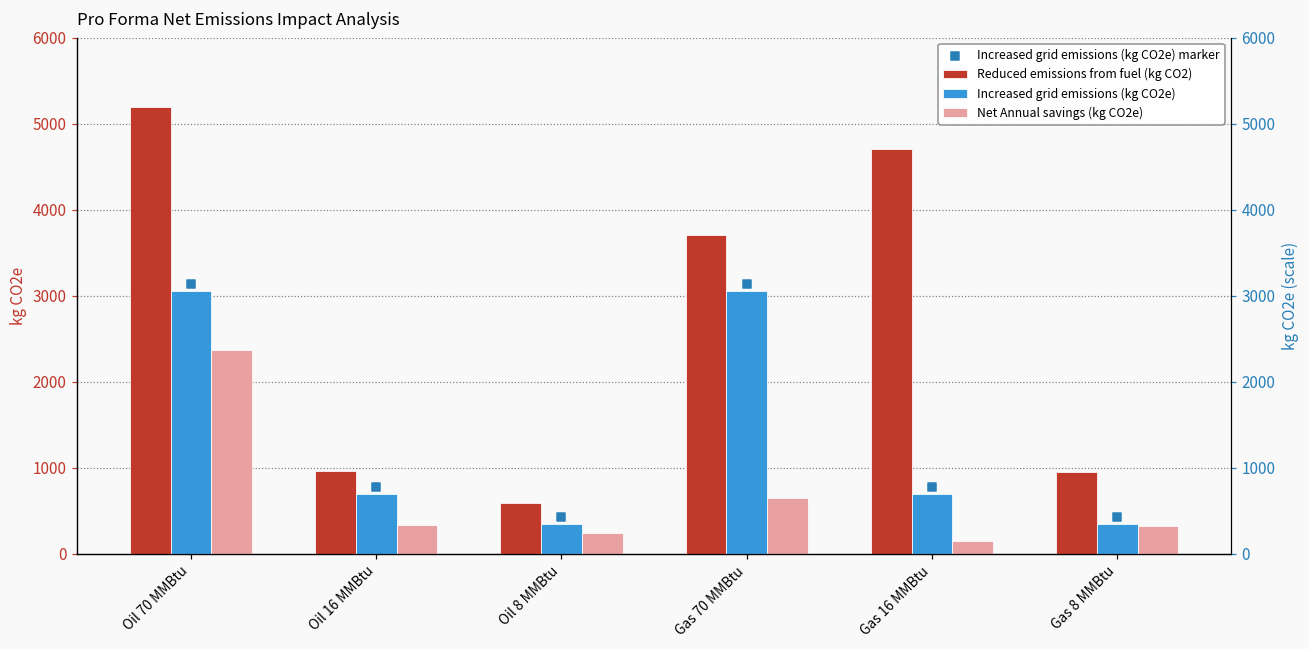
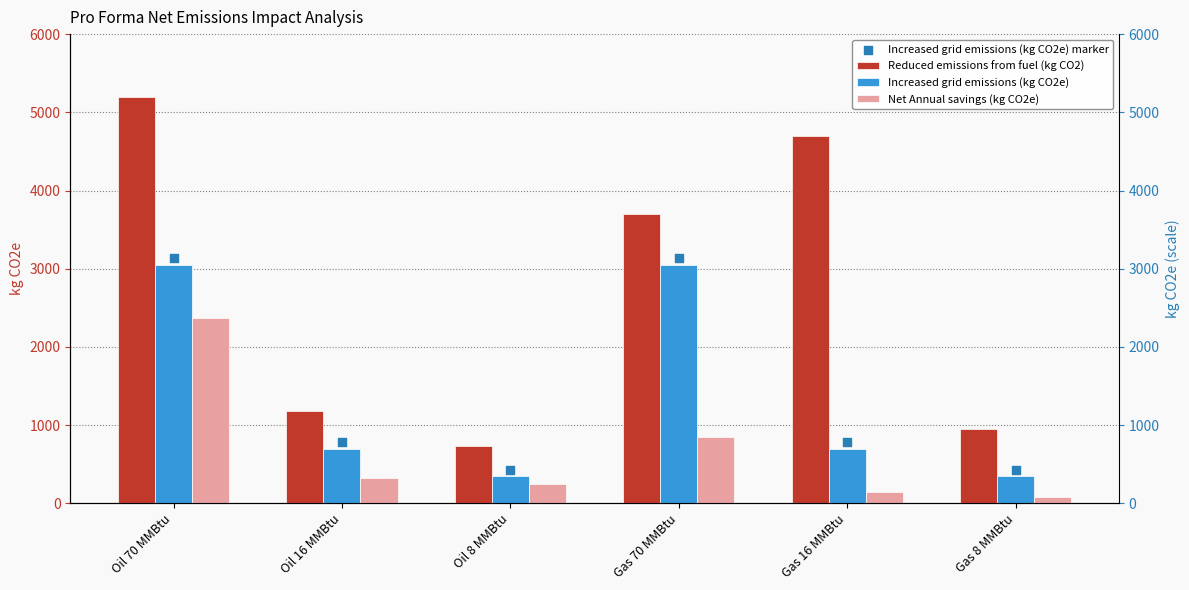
Reduced emissions from fuel (kg CO2), Oil 16 MMBtu: 1000 -> 1200
Reduced emissions from fuel (kg CO2), Oil 8 MMBtu: 600 -> 700
Net Annual savings (kg CO2e), Gas 70 MMBtu: 700 -> 800
Net Annual savings (kg CO2e), Gas 8 MMBtu: 300 -> 100
